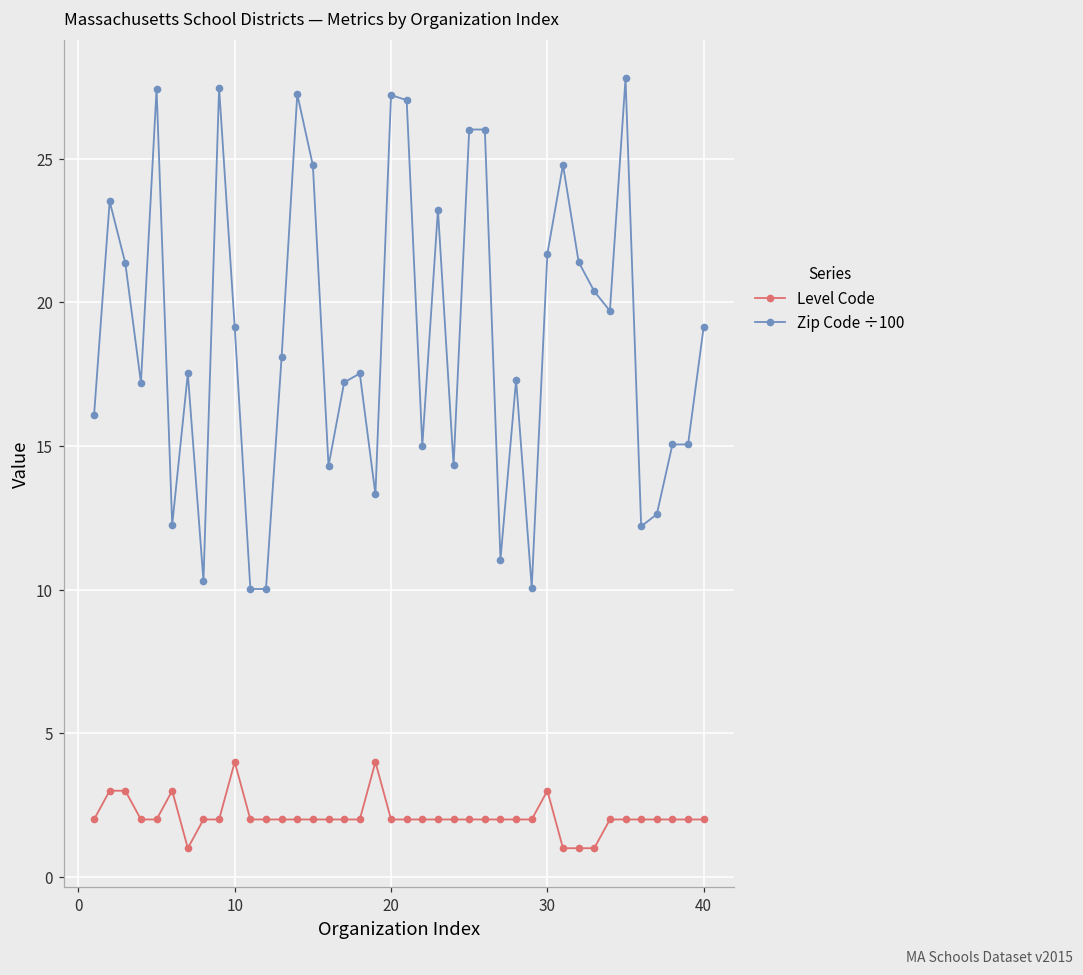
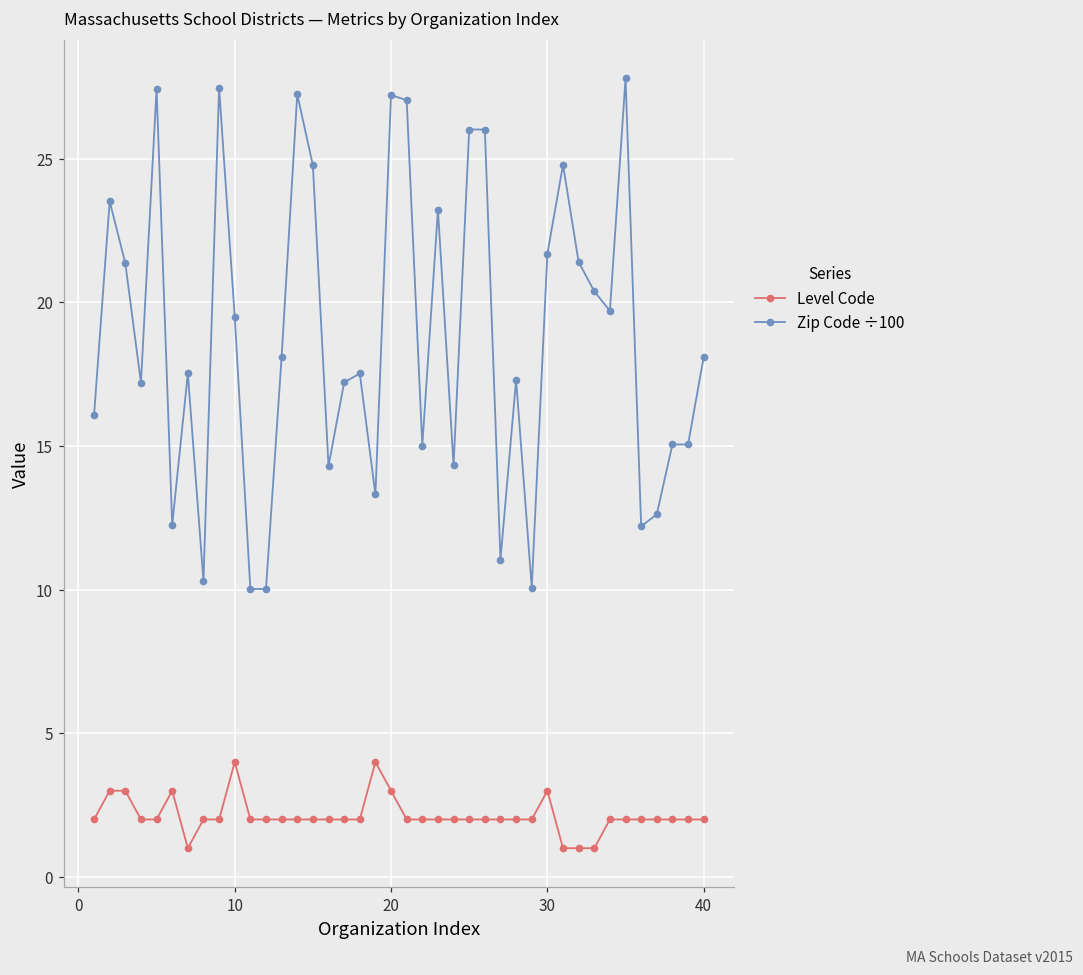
Zip Code ÷100, 10: 19.1 -> 19.5
Level Code, 20: 2 -> 3
Zip Code ÷100, 40: 19.2 -> 18.1
